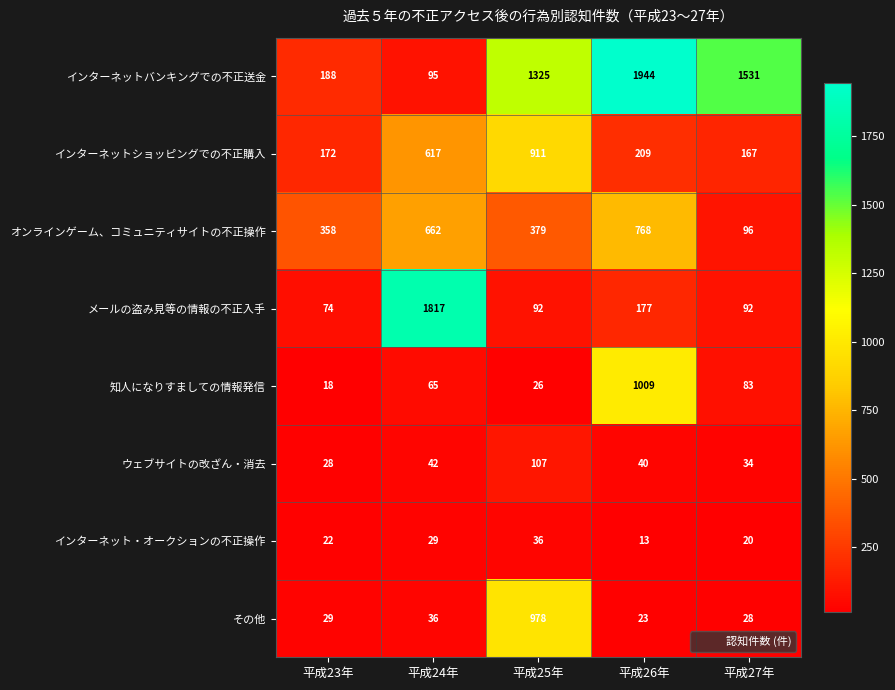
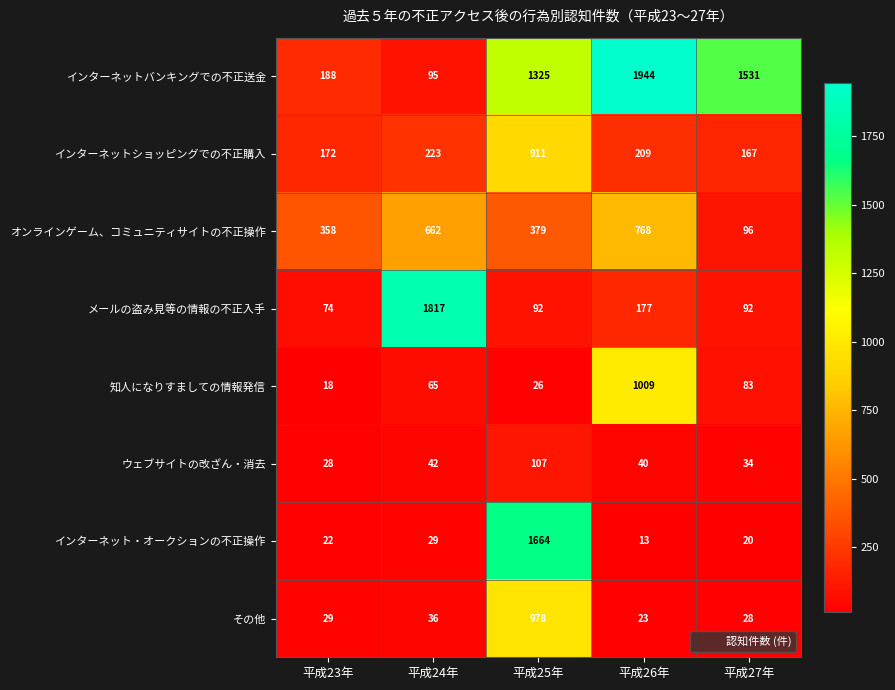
インターネットショッピングでの不正購入, 平成24年: 617 -> 223
インターネット・オークションの不正操作, 平成25年: 36 -> 1664
